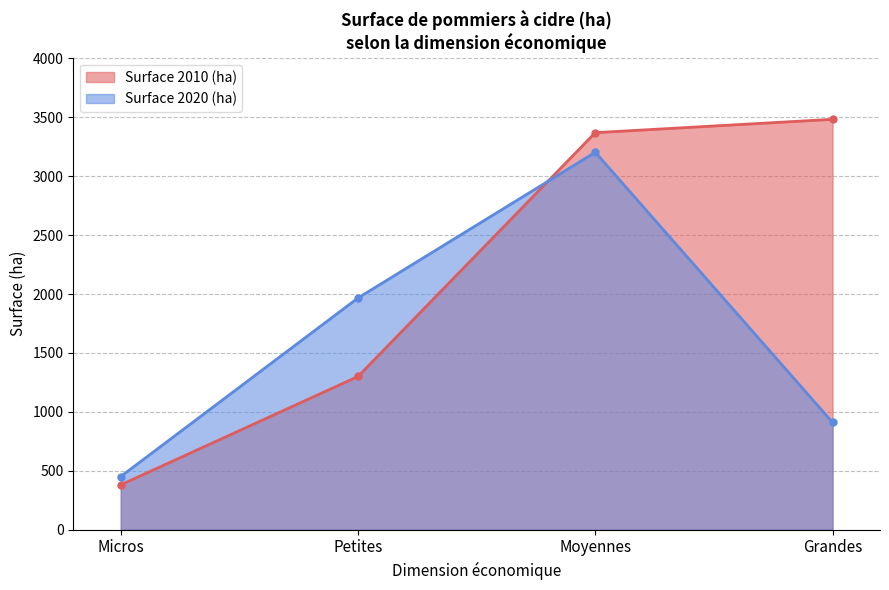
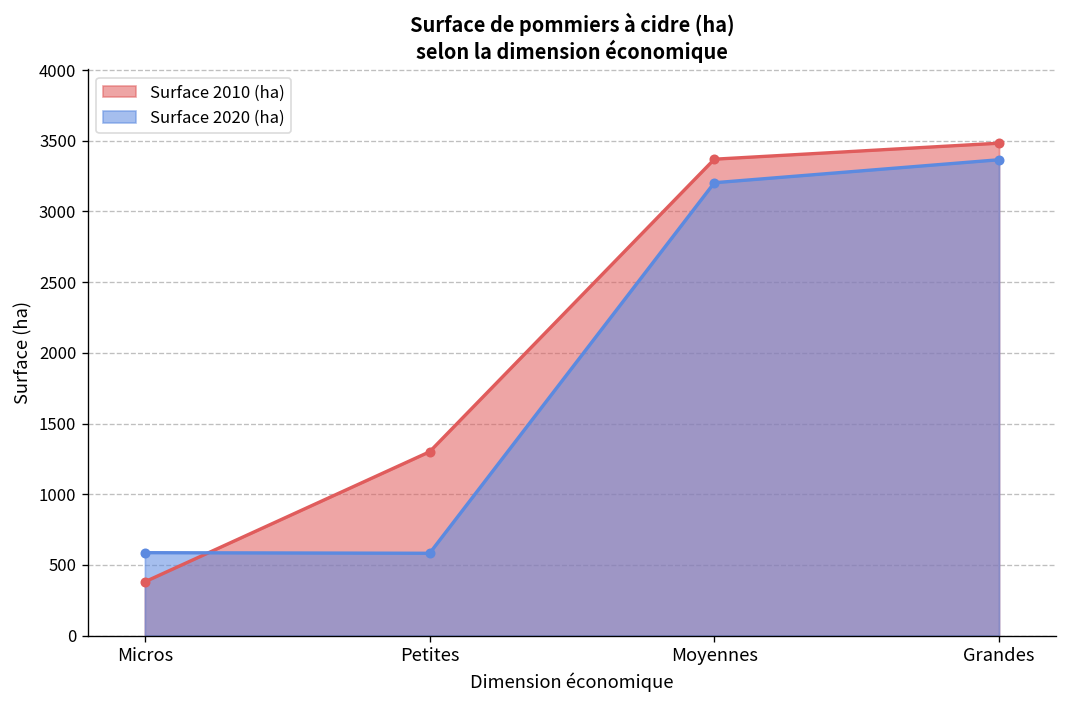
Surface 2020 (ha), Micros: 450 -> 590
Surface 2020 (ha), Petites: 1970 -> 580
Surface 2020 (ha), Grandes: 910 -> 3370
